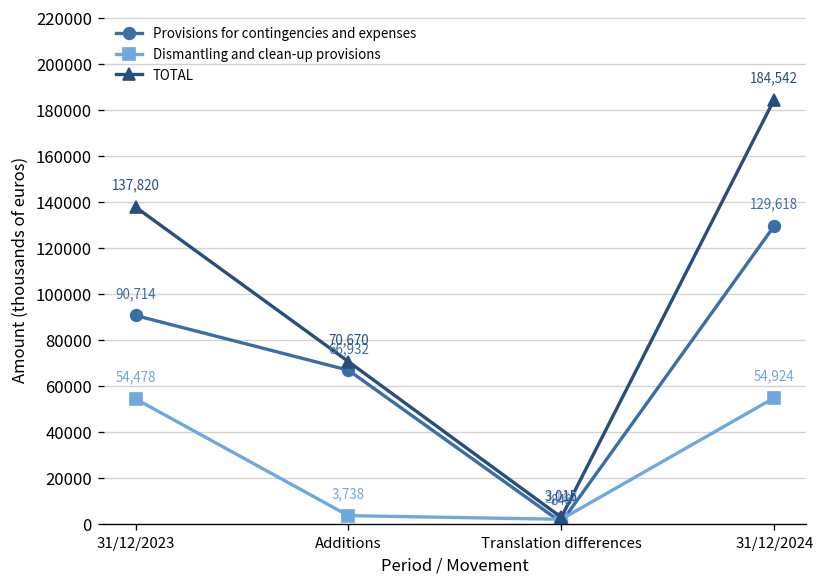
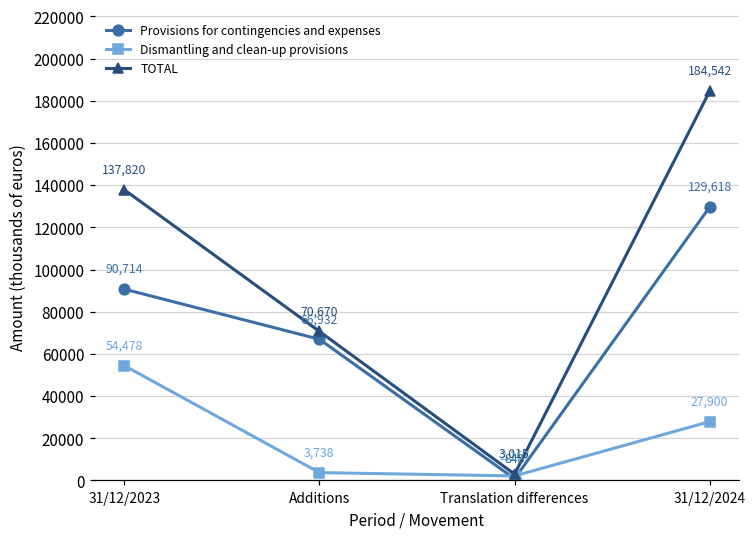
Dismantling and clean-up provisions, 31/12/2024: 54,924 -> 27,900
